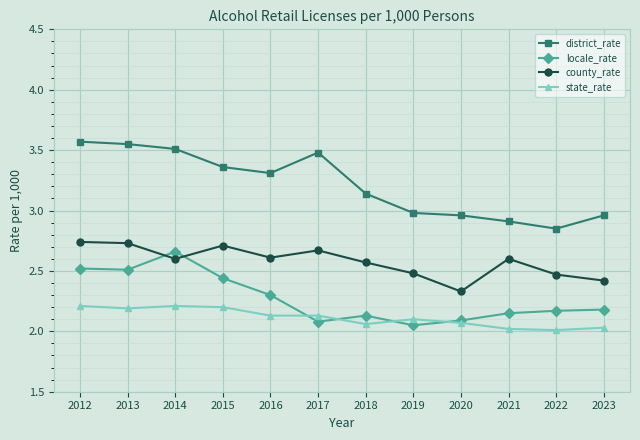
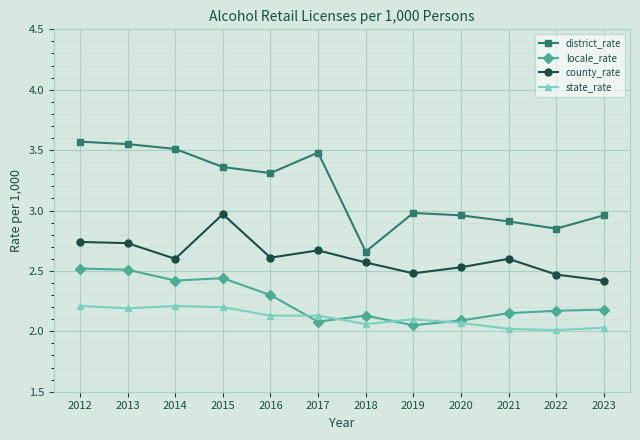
locale_rate, 2014: 2.66 -> 2.42
county_rate, 2015: 2.71 -> 2.97
district_rate, 2018: 3.14 -> 2.66
county_rate, 2020: 2.33 -> 2.53
